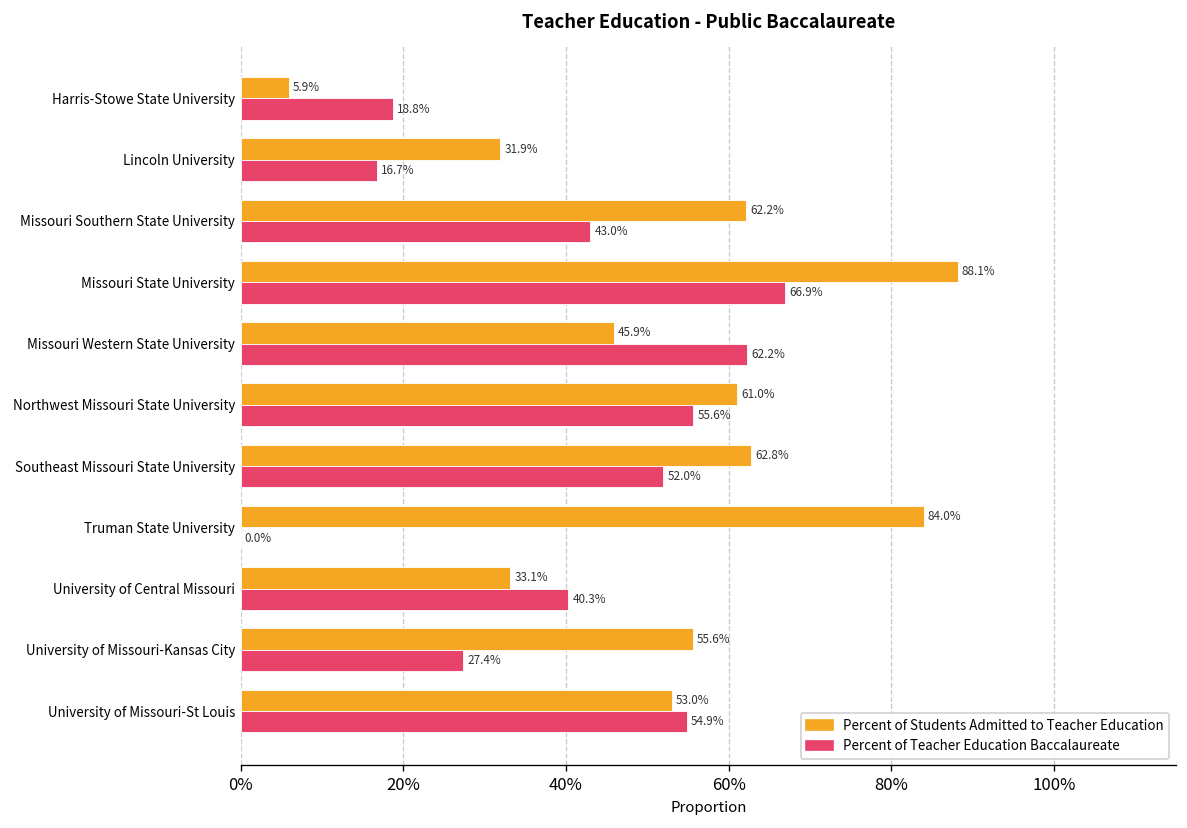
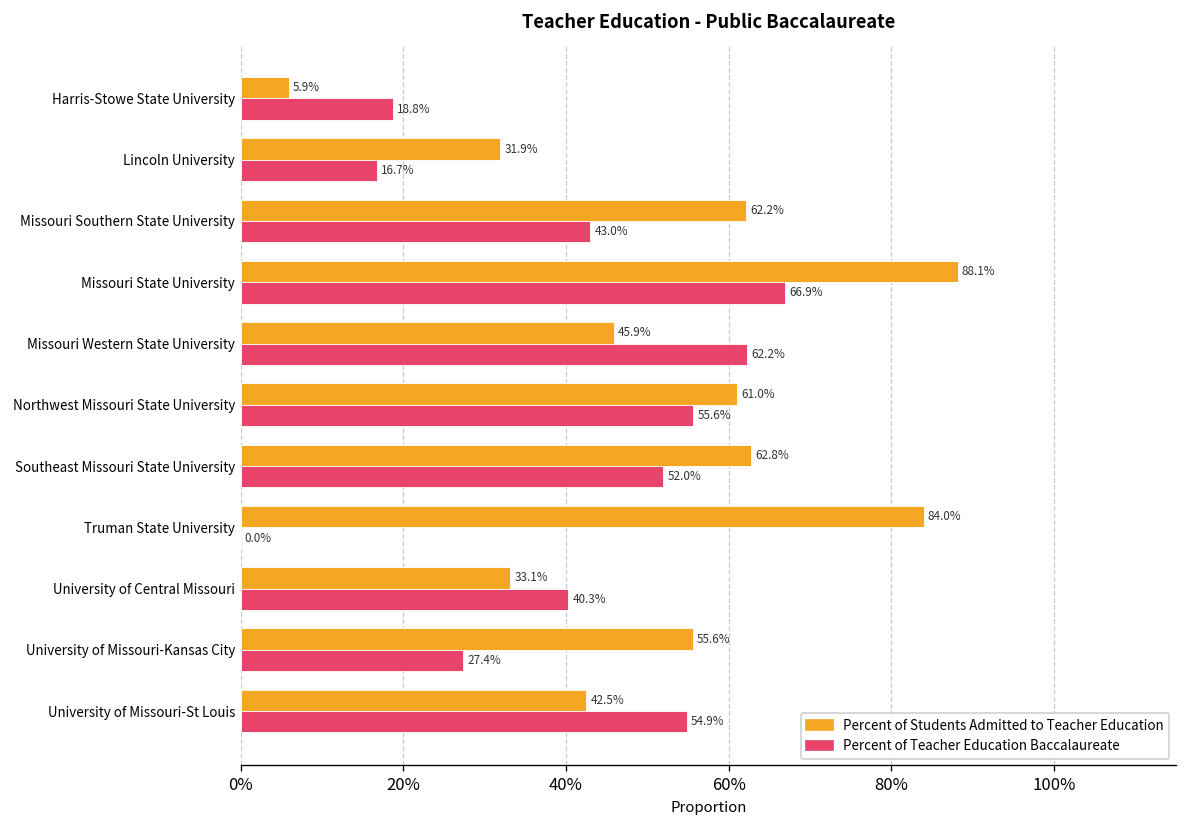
Percent of Students Admitted to Teacher Education, University of Missouri-St Louis: 53.0% -> 42.5%
